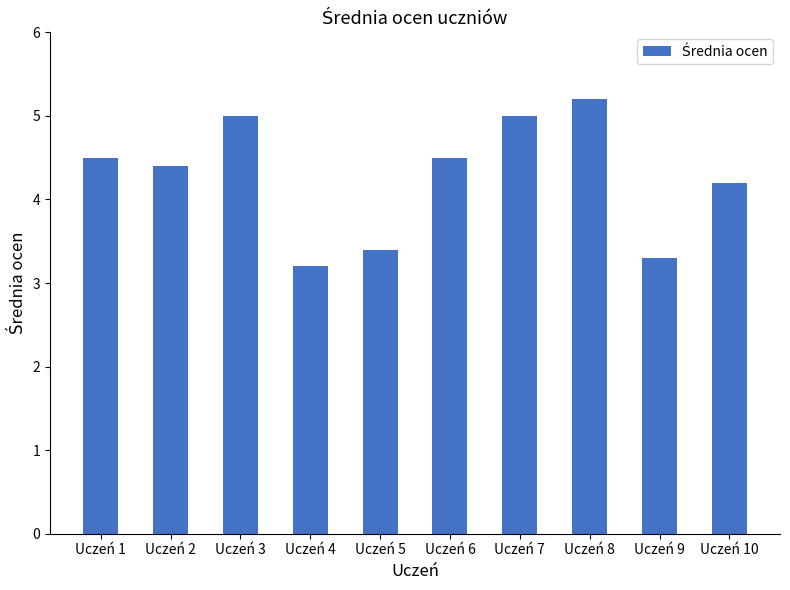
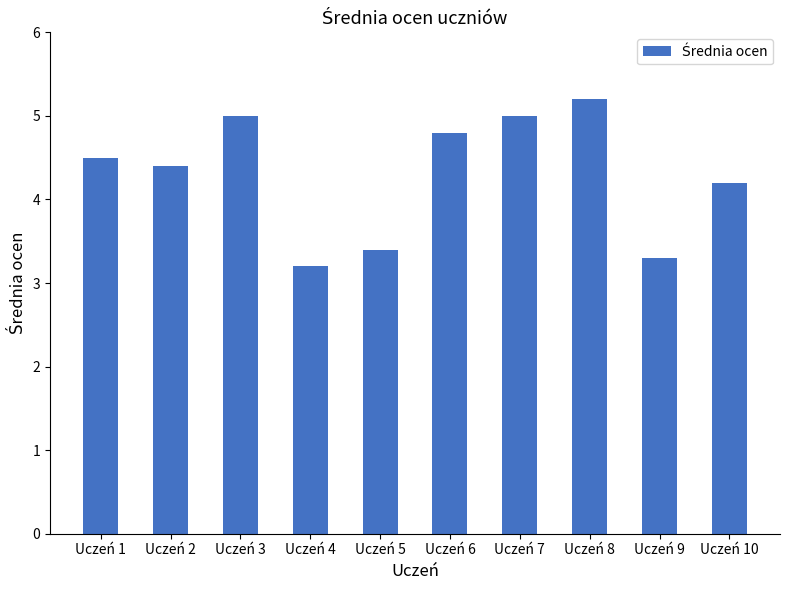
Uczeń 6: 4.5 -> 4.8
